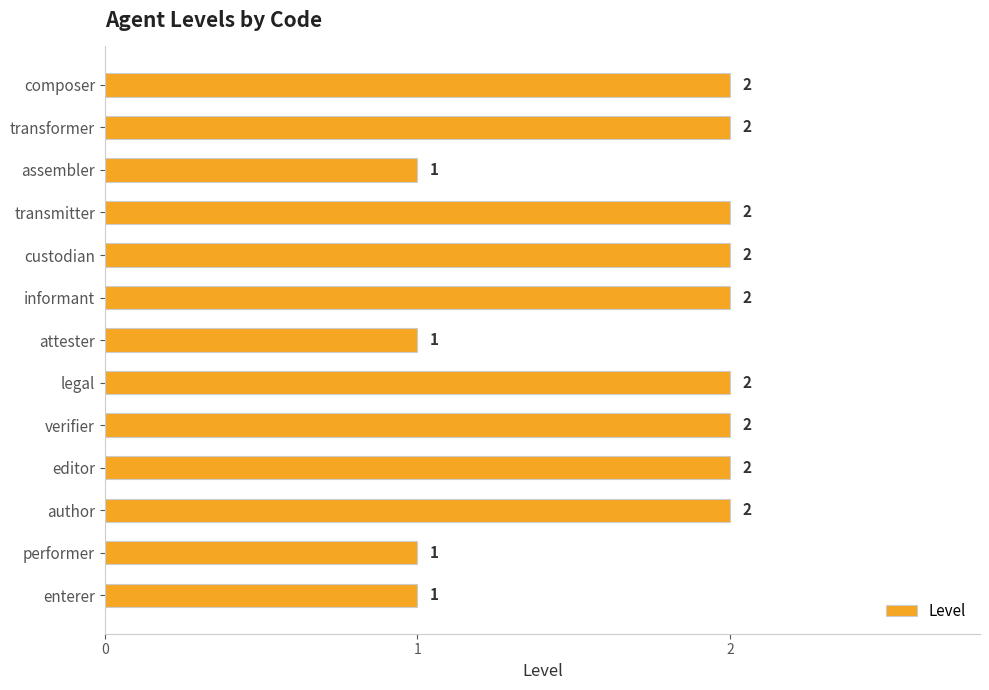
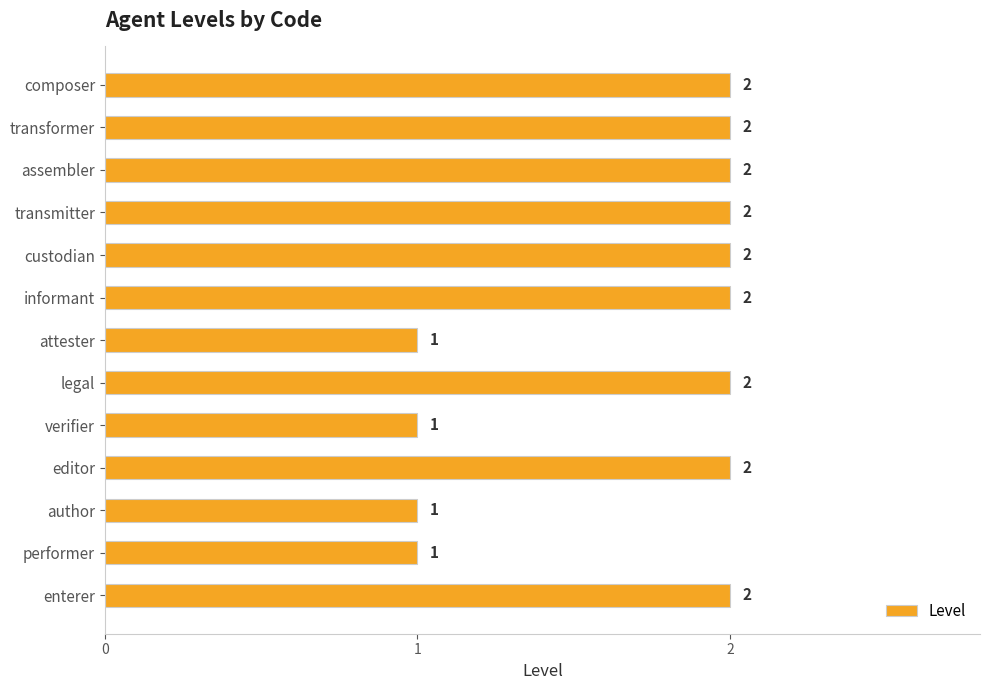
assembler: 1 -> 2
verifier: 2 -> 1
author: 2 -> 1
enterer: 1 -> 2
